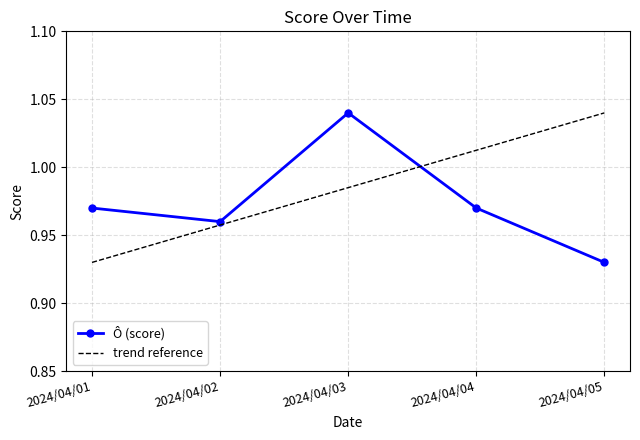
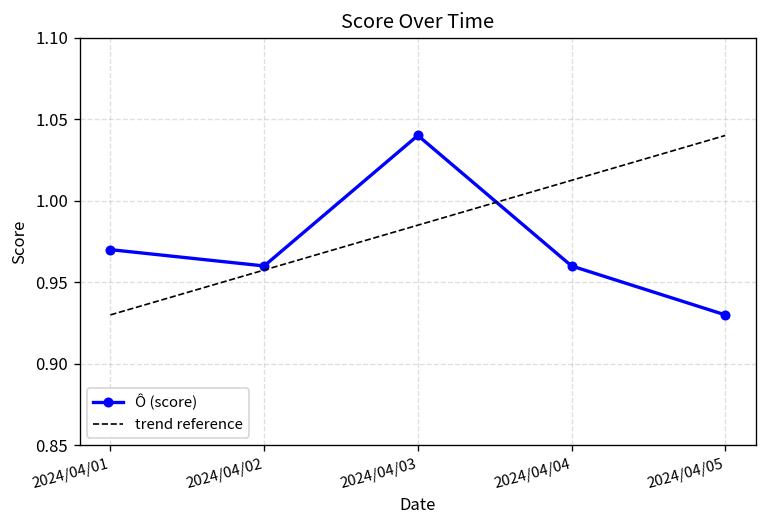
Ô (score), 2024/04/04: 0.97 -> 0.96
